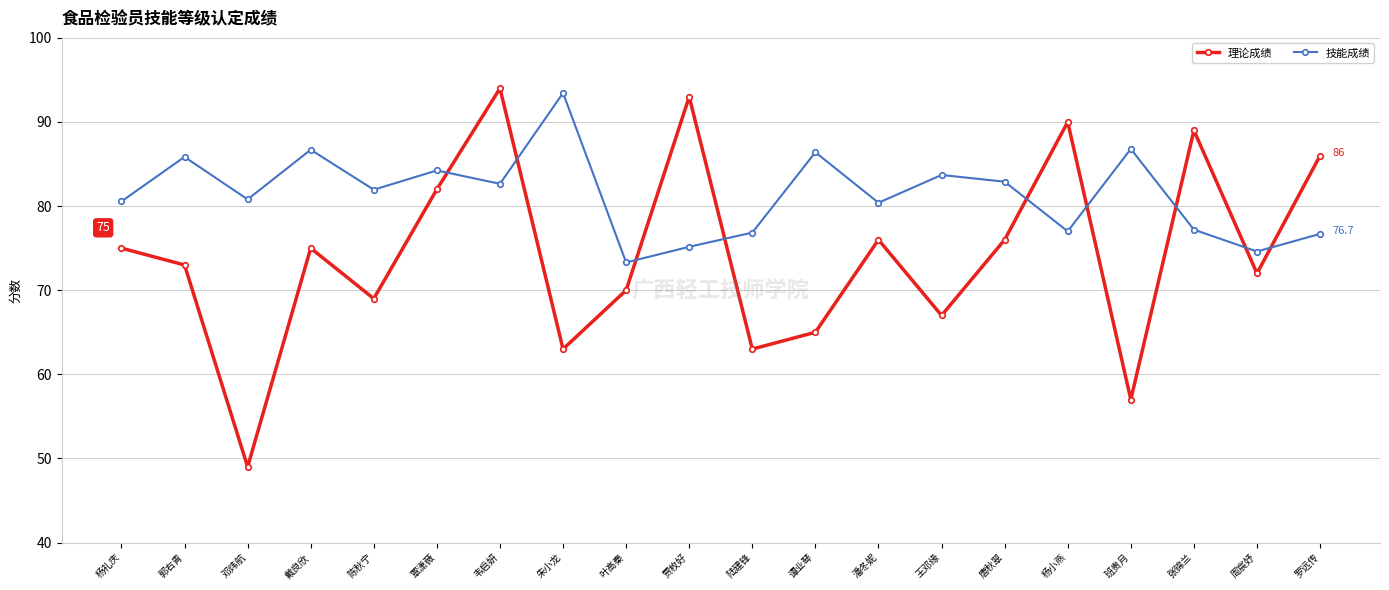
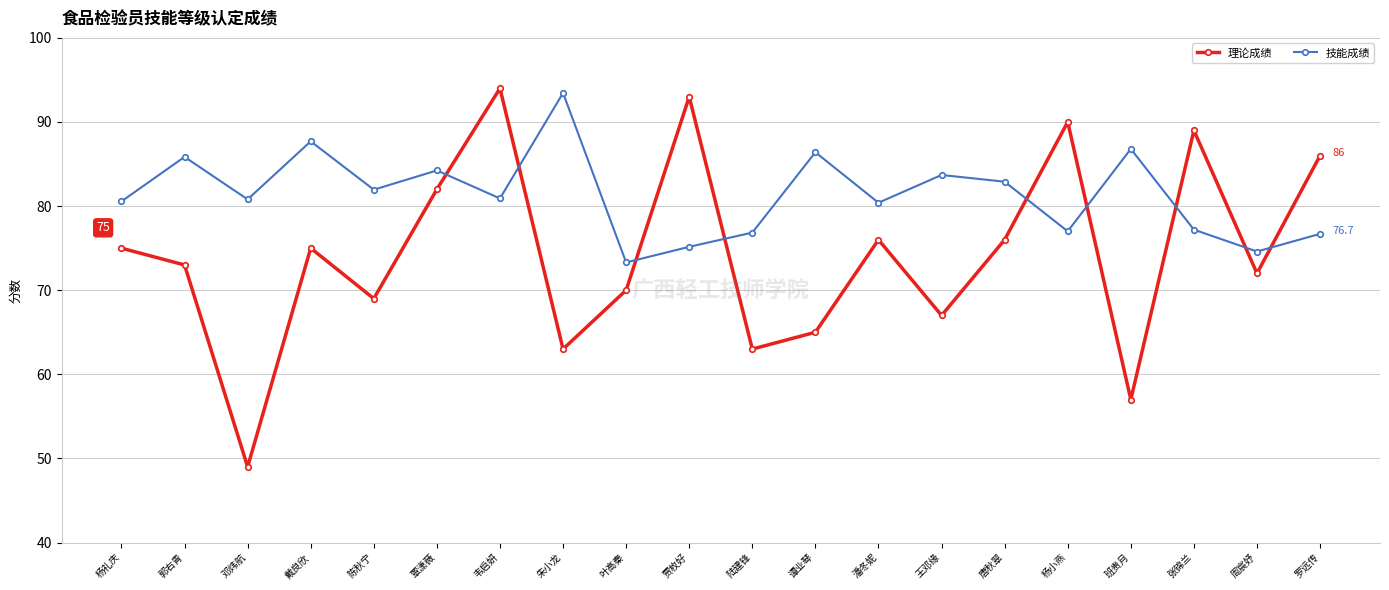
技能成绩, 戴良欣: 87 -> 88
技能成绩, 韦启妍: 83 -> 81
